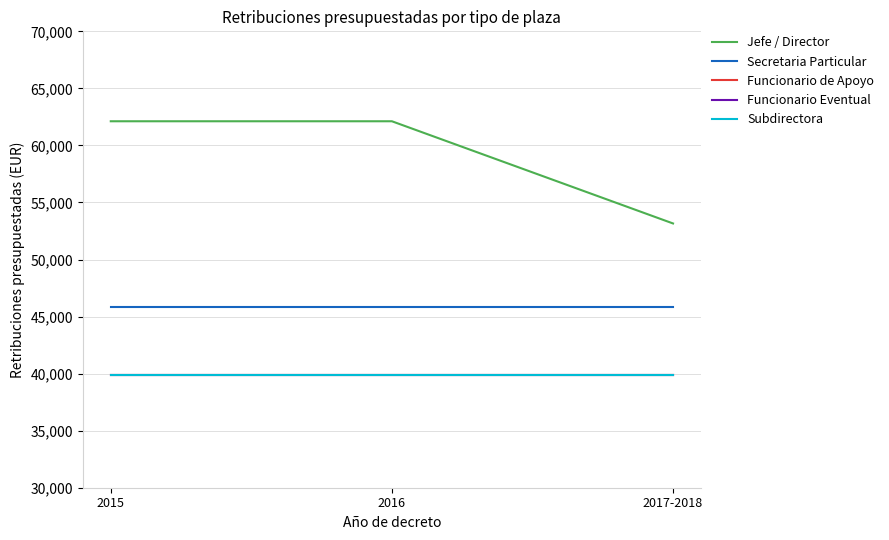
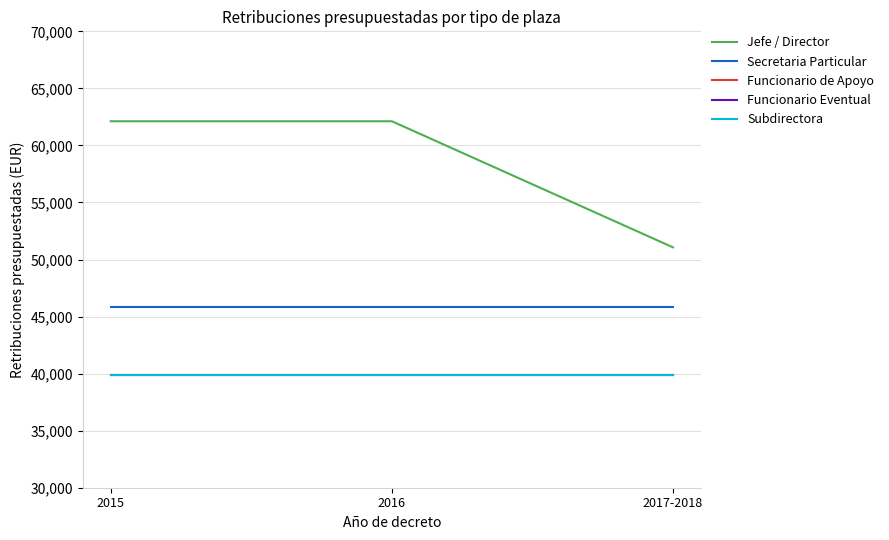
Jefe / Director, 2017-2018: 53,200 -> 51,100
